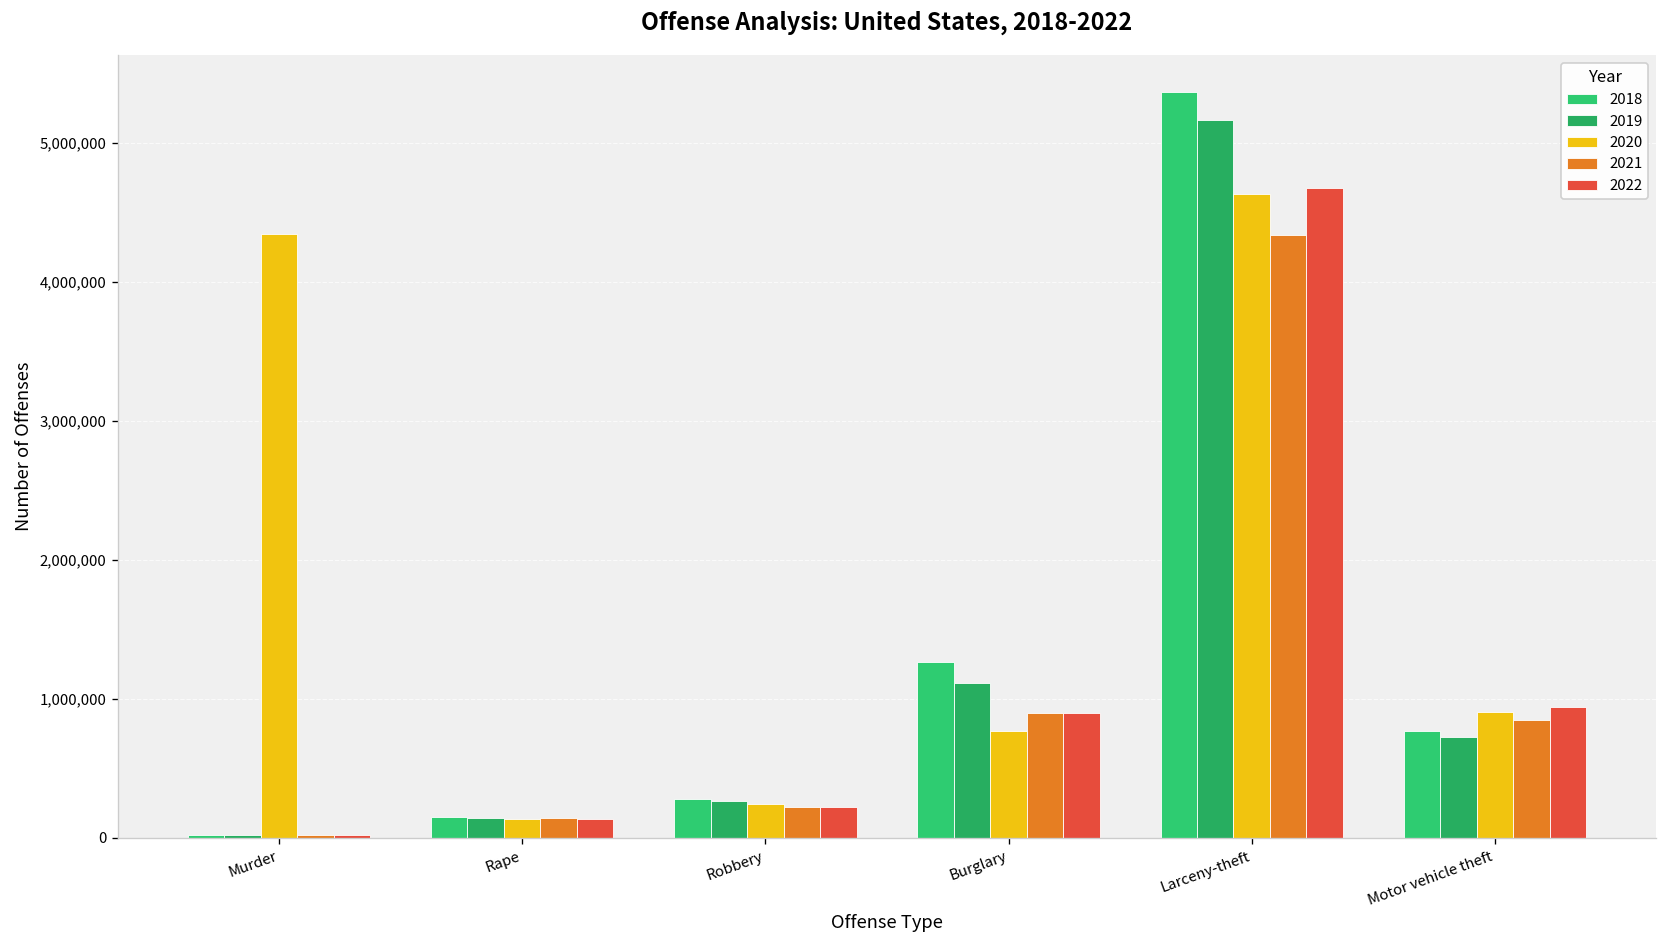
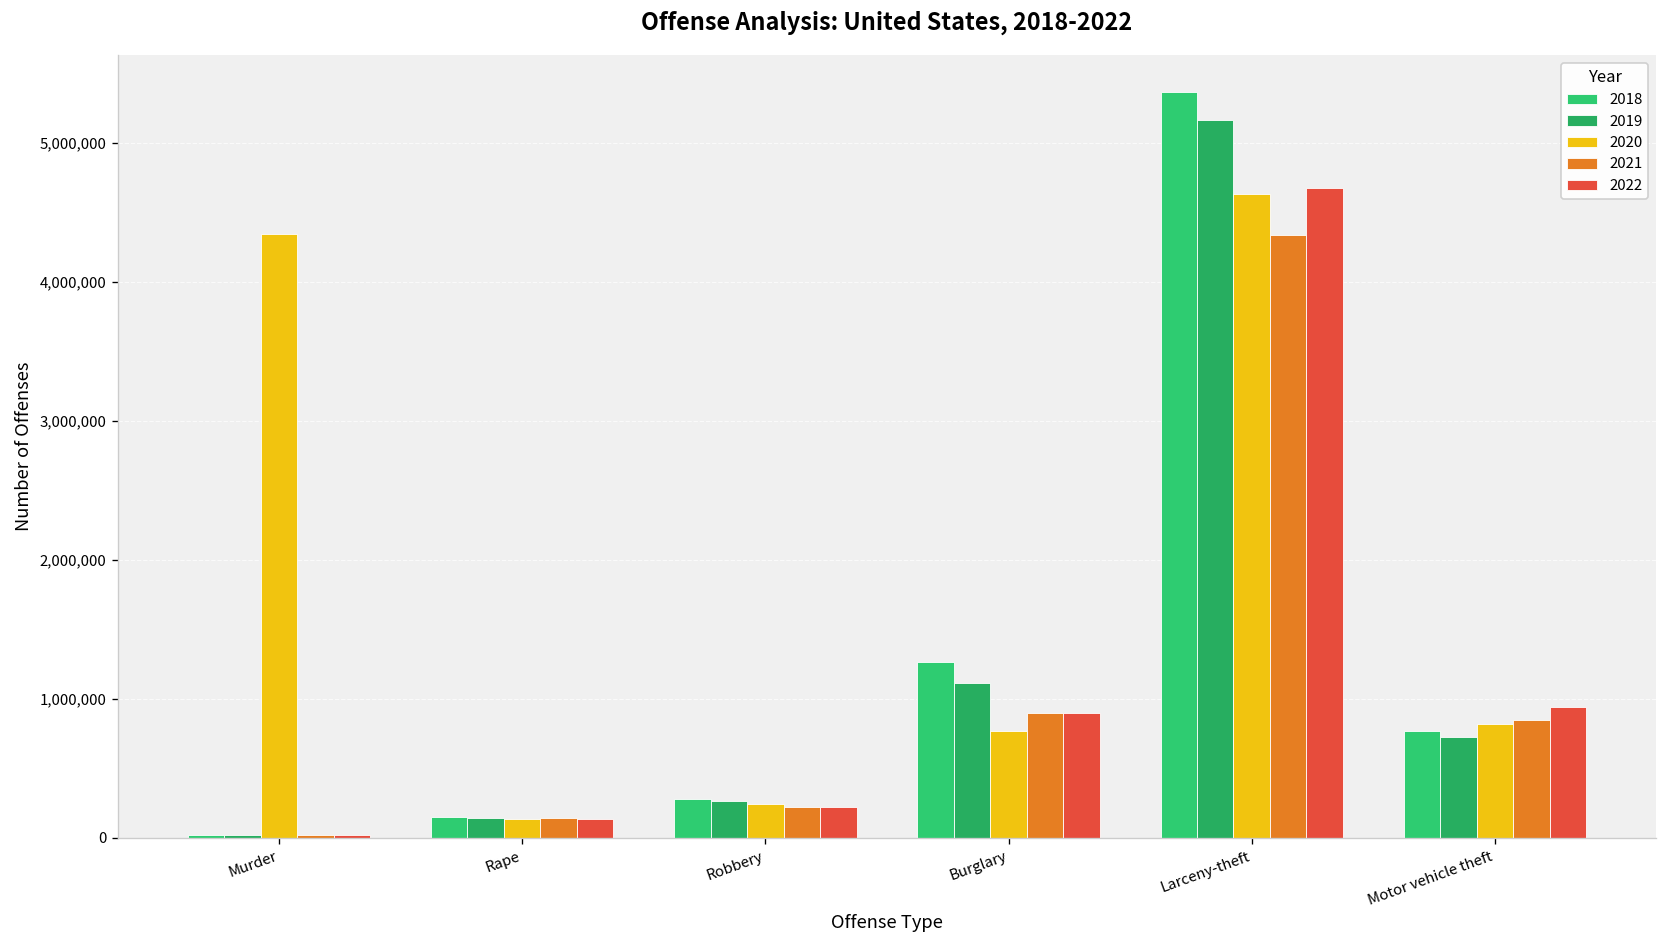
2020, Motor vehicle theft: 910,000 -> 820,000
